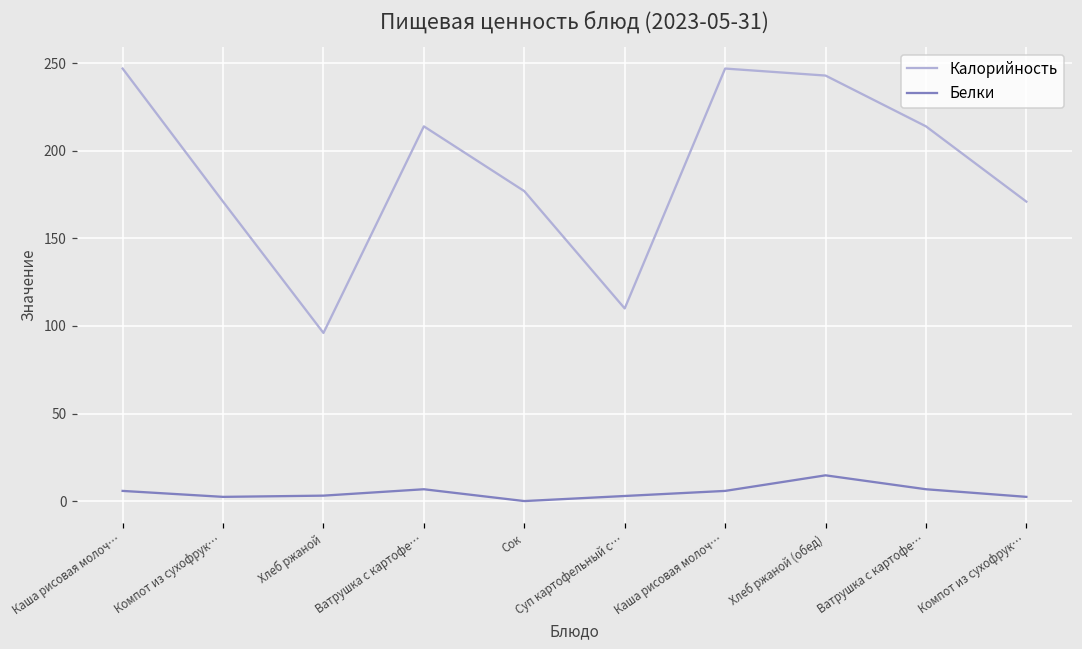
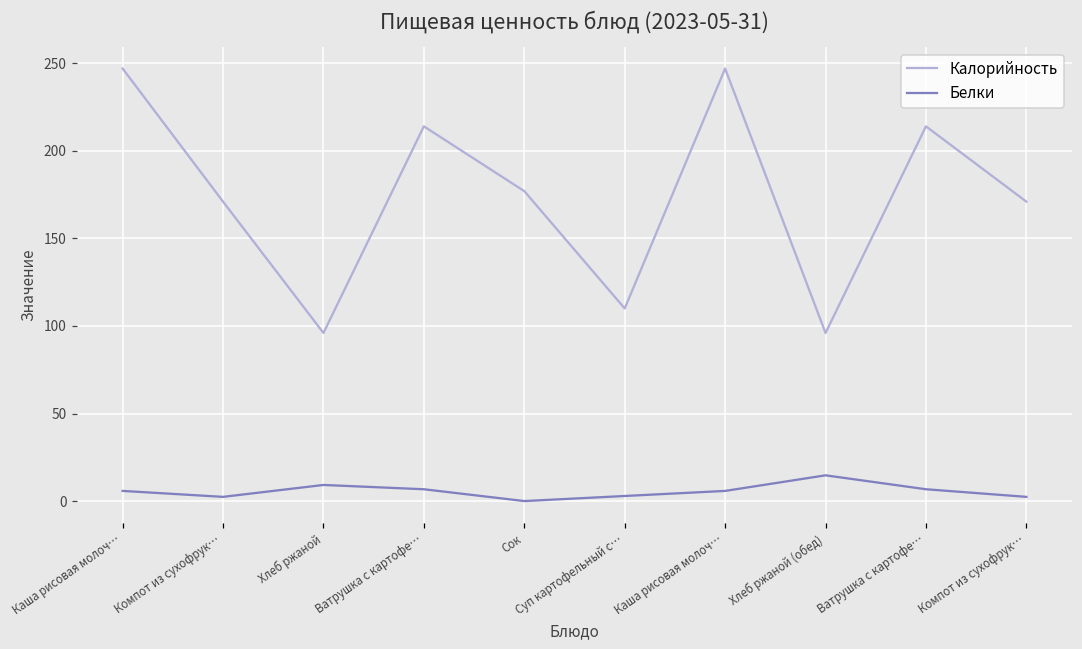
Белки, Хлеб ржаной: 3 -> 9
Калорийность, Хлеб ржаной (обед): 243 -> 96
